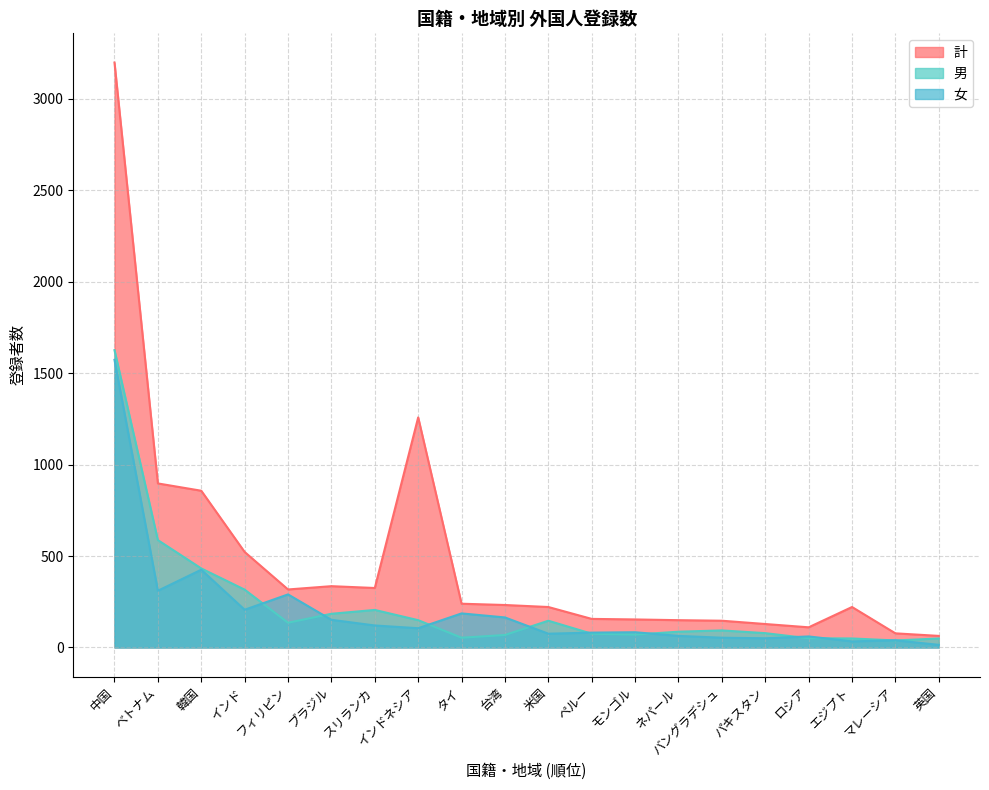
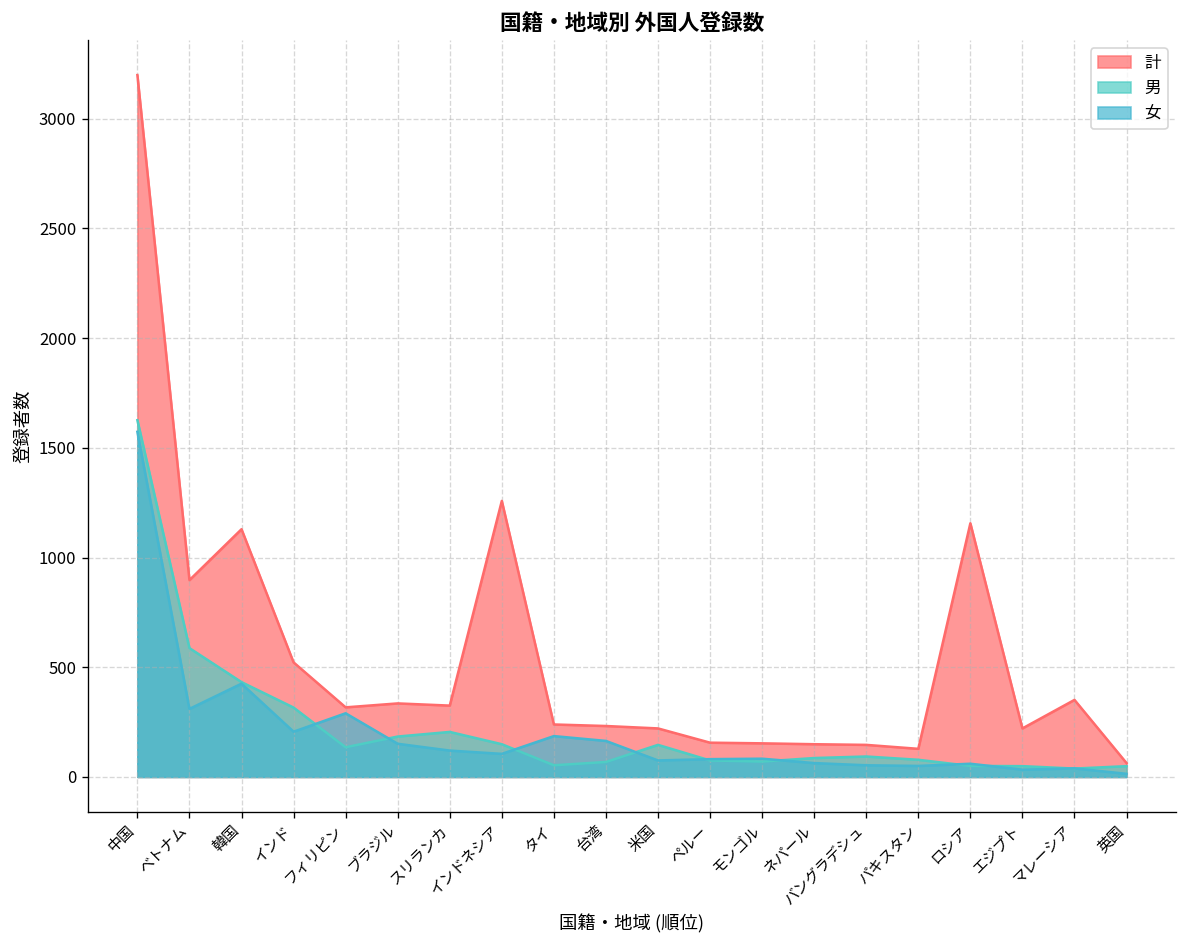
計, 韓国: 860 -> 1130
計, ロシア: 110 -> 1160
計, マレーシア: 80 -> 350
